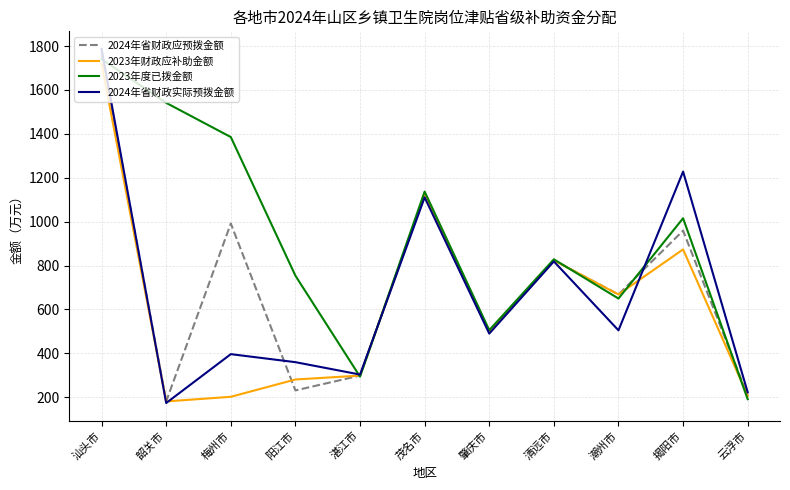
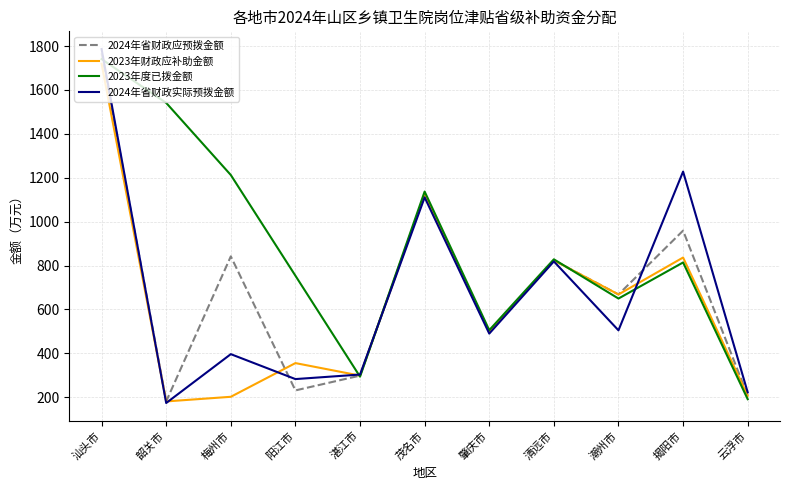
2024年省财政应预拨金额, 梅州市: 990 -> 840
2023年度已拨金额, 梅州市: 1390 -> 1210
2023年财政应补助金额, 阳江市: 280 -> 360
2024年省财政实际预拨金额, 阳江市: 360 -> 280
2023年财政应补助金额, 揭阳市: 870 -> 840
2023年度已拨金额, 揭阳市: 1020 -> 810
